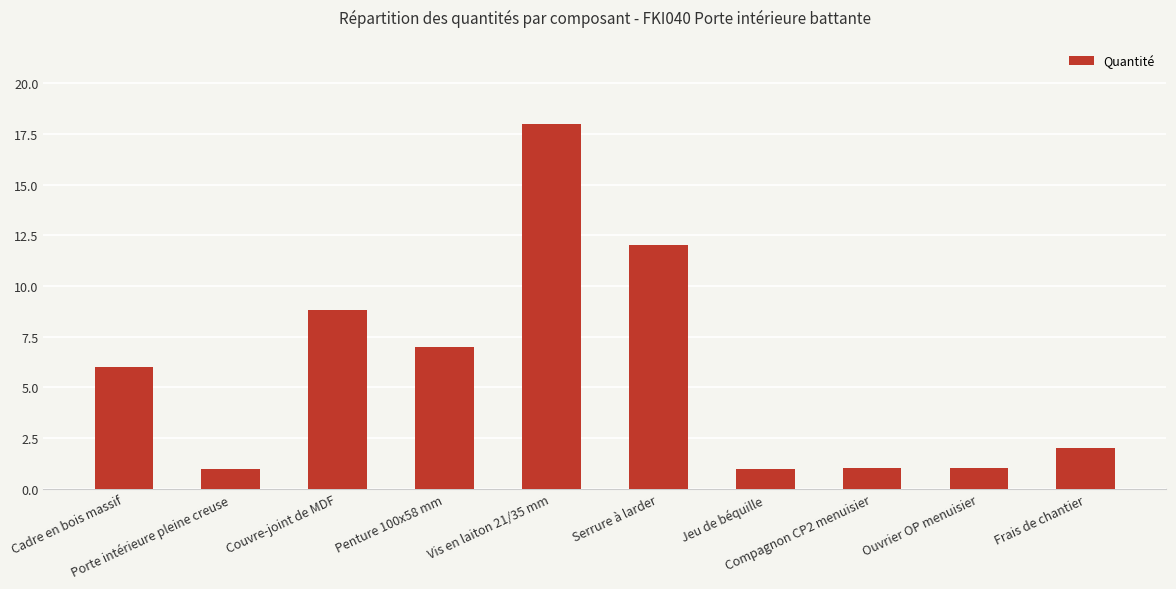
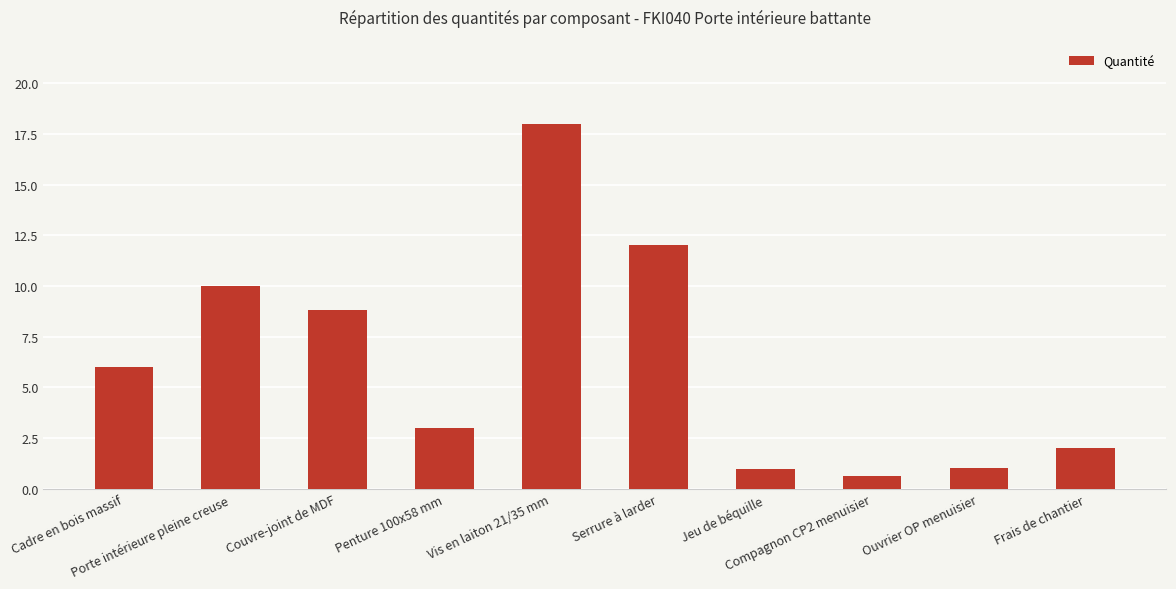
Porte intérieure pleine creuse: 1 -> 10
Penture 100x58 mm: 7 -> 3
Compagnon CP2 menuisier: 1.0 -> 0.6
